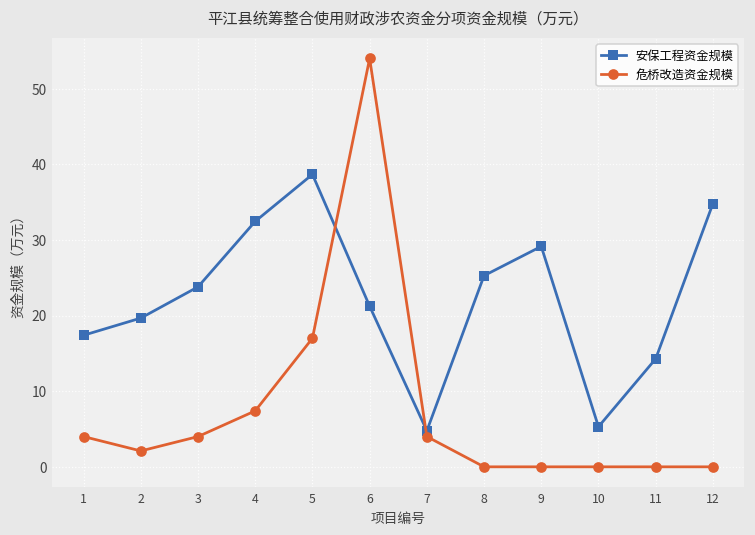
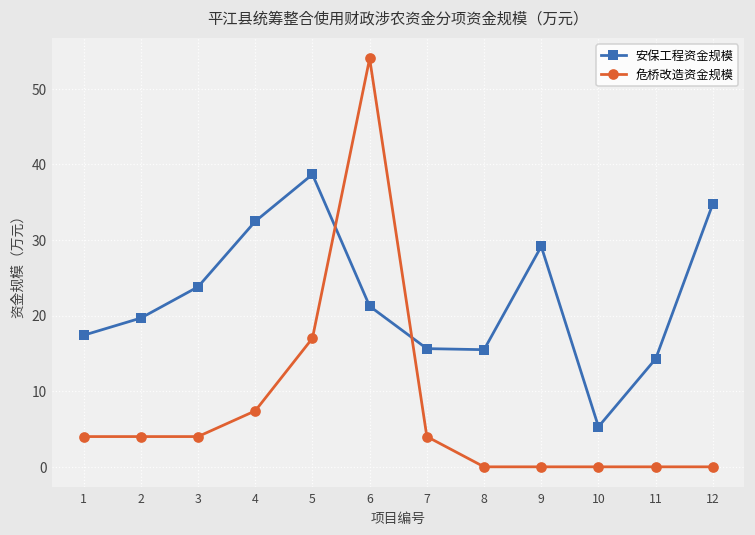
危桥改造资金规模, 2: 2 -> 4
安保工程资金规模, 7: 5 -> 16
安保工程资金规模, 8: 25 -> 15
